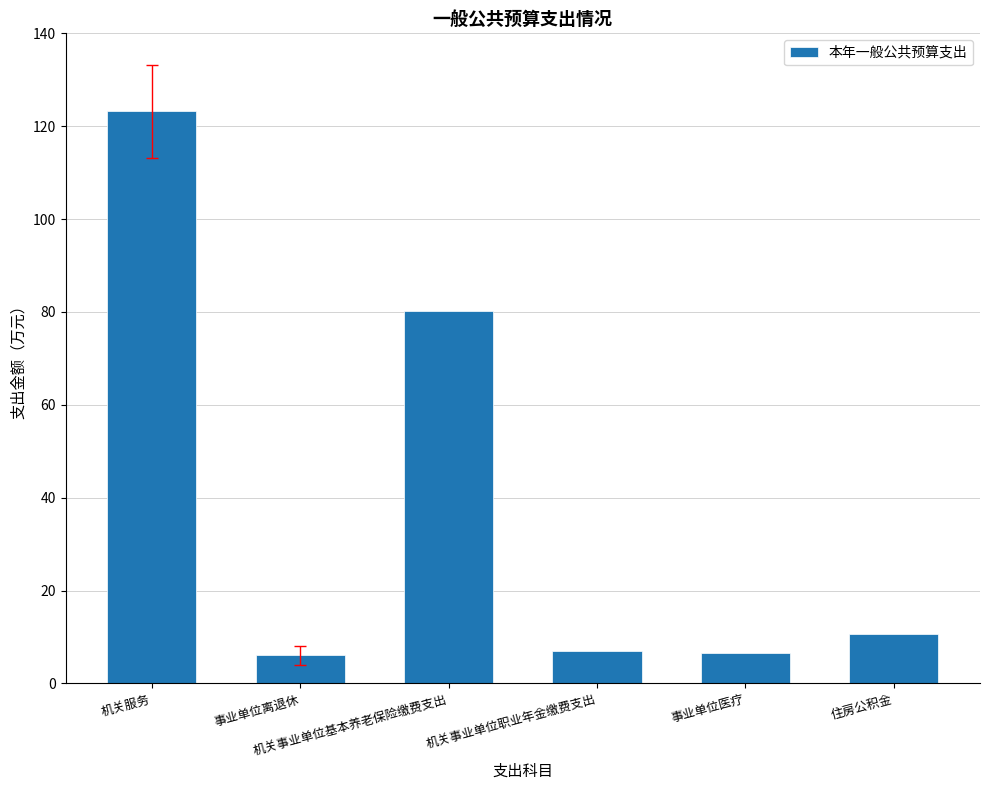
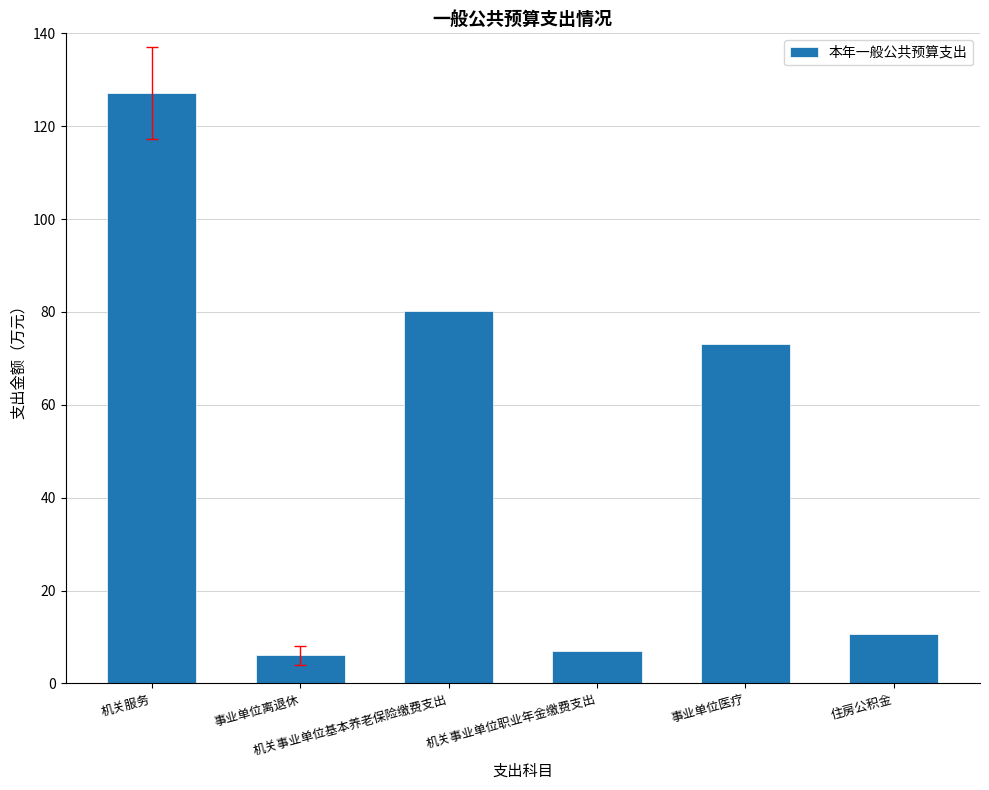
本年一般公共预算支出, 机关服务: 123 -> 127
本年一般公共预算支出, 事业单位医疗: 7 -> 73
